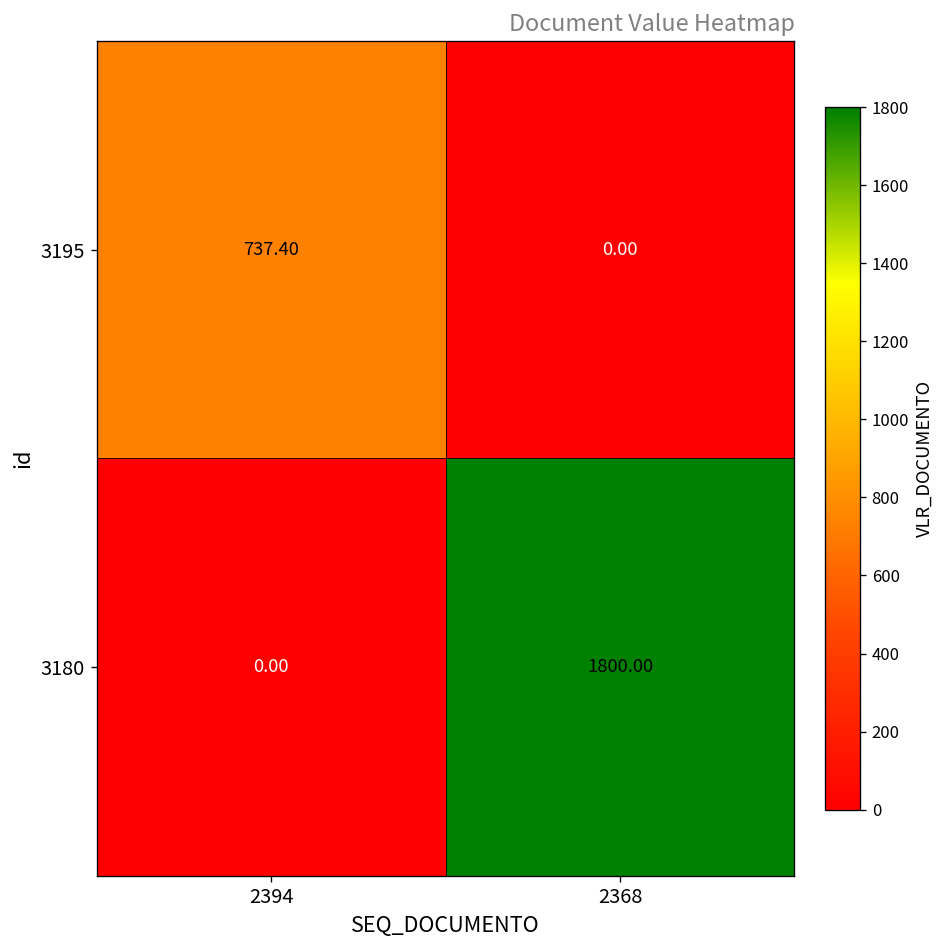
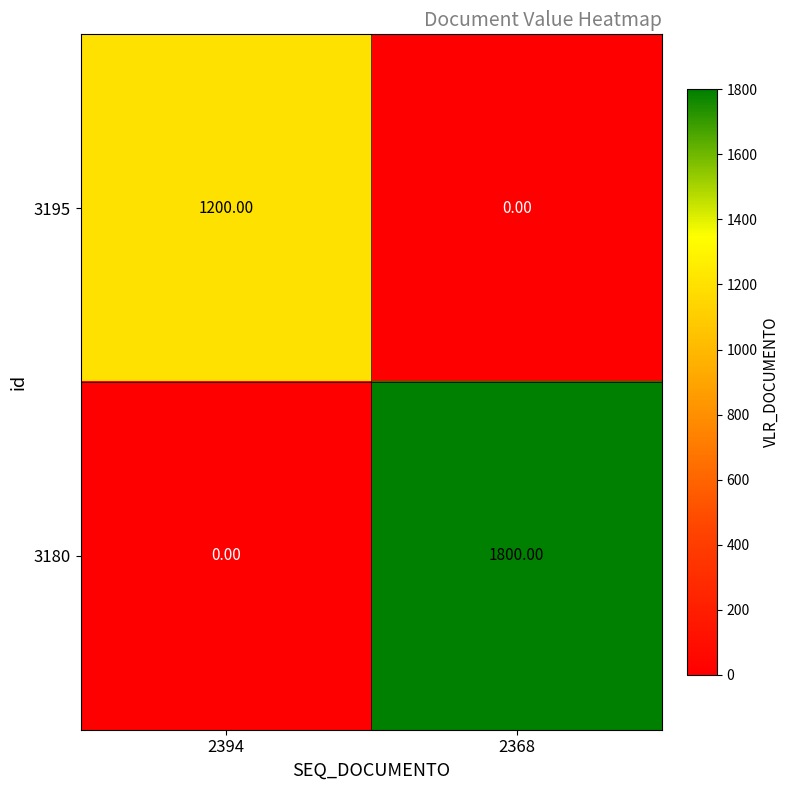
3195, 2394: 737.40 -> 1200.00
